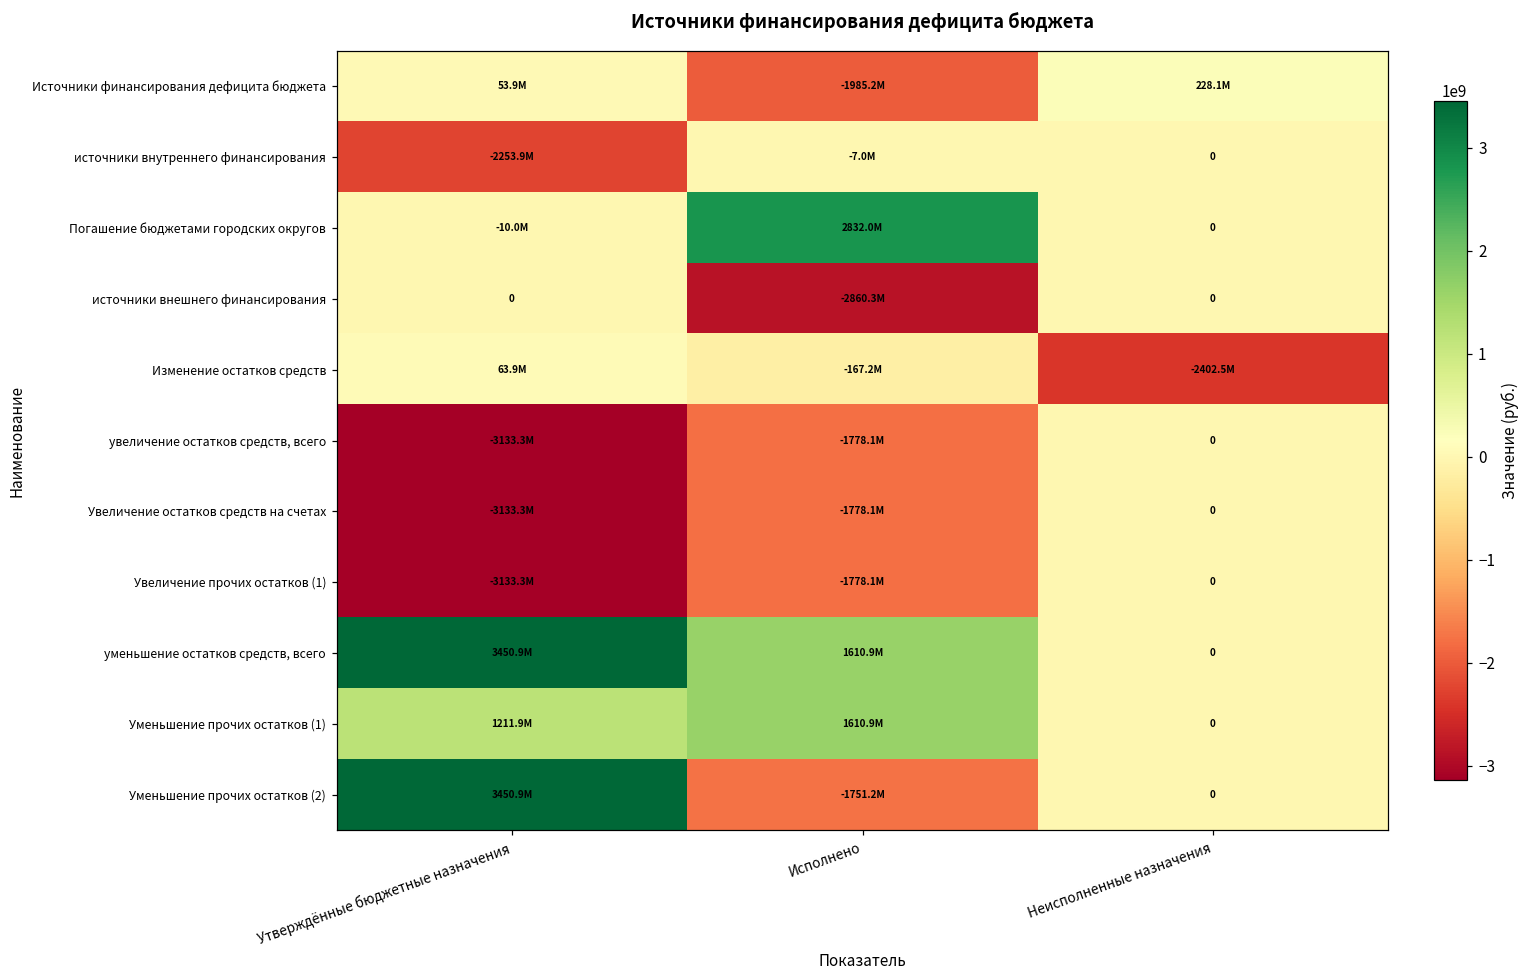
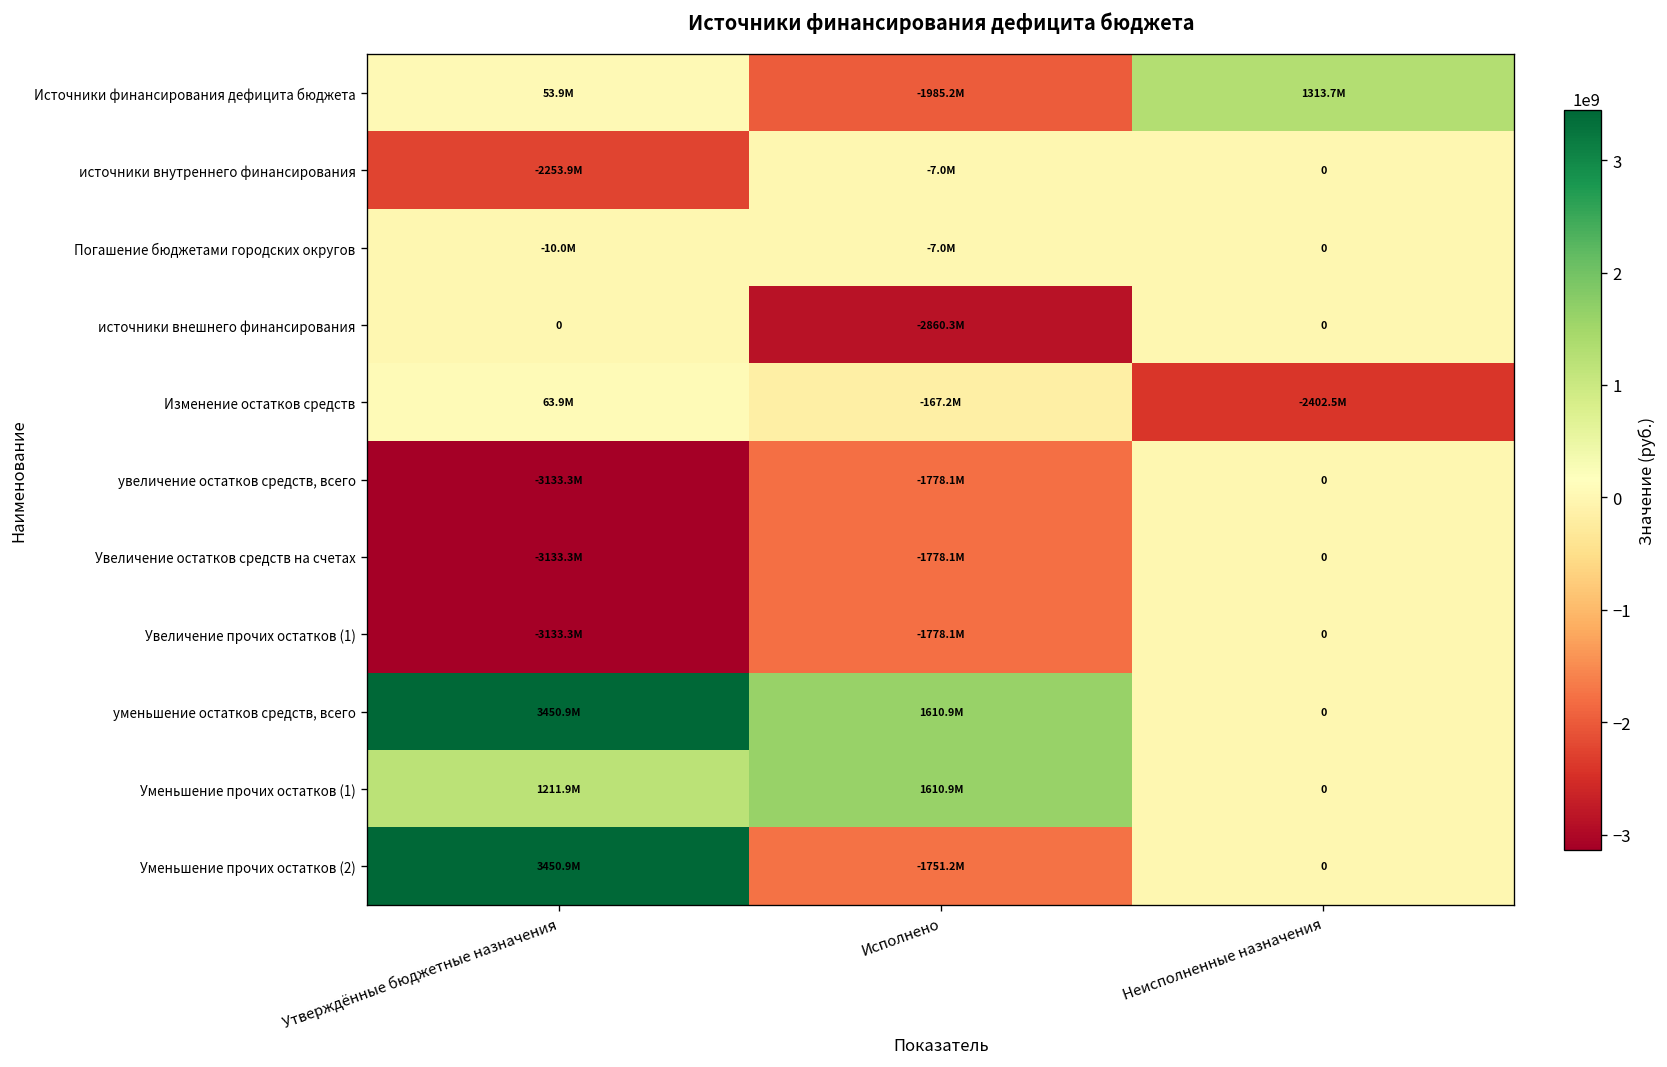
Источники финансирования дефицита бюджета, Неисполненные назначения: 228.1M -> 1313.7M
Погашение бюджетами городских округов, Исполнено: 2832.0M -> -7.0M
